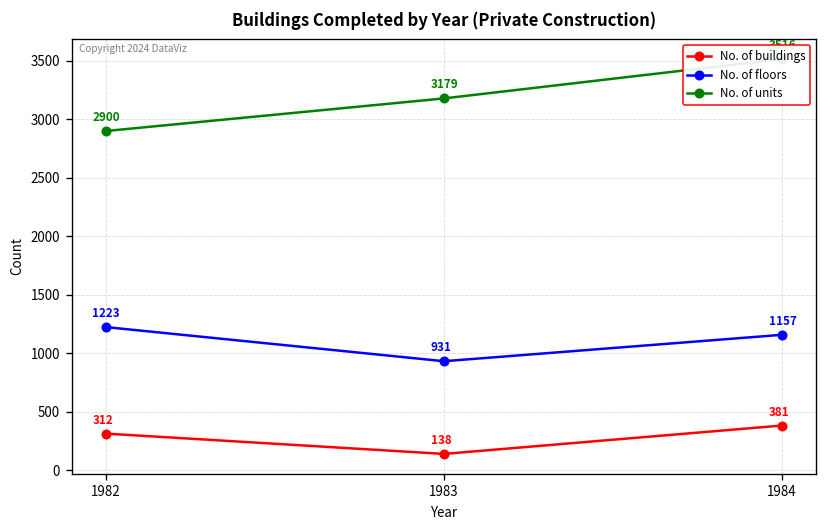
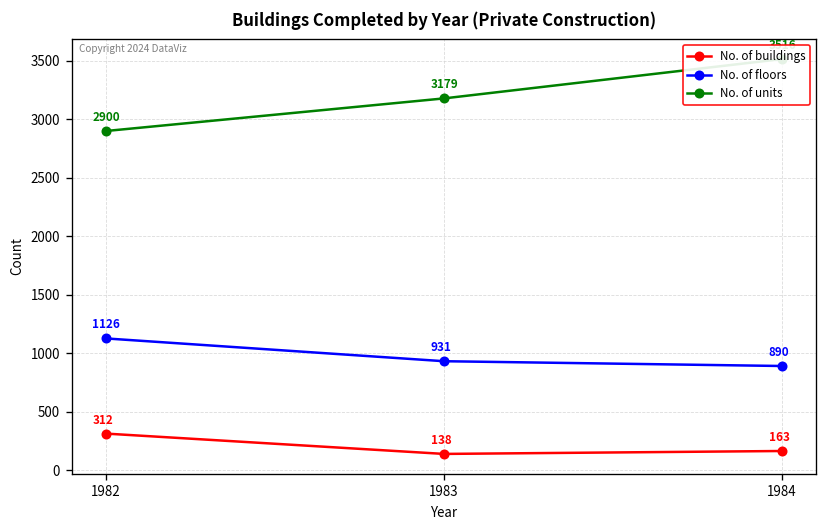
No. of floors, 1982: 1223 -> 1126
No. of buildings, 1984: 381 -> 163
No. of floors, 1984: 1157 -> 890
